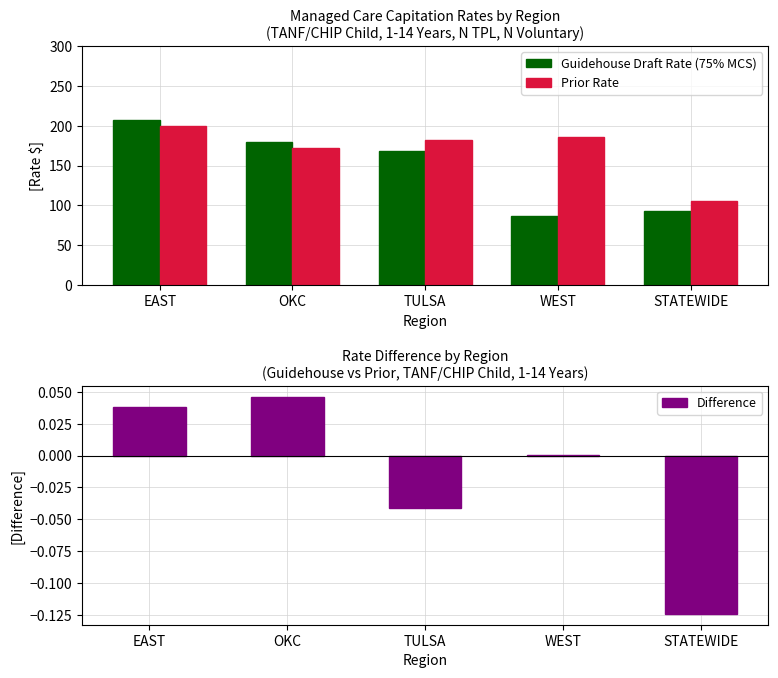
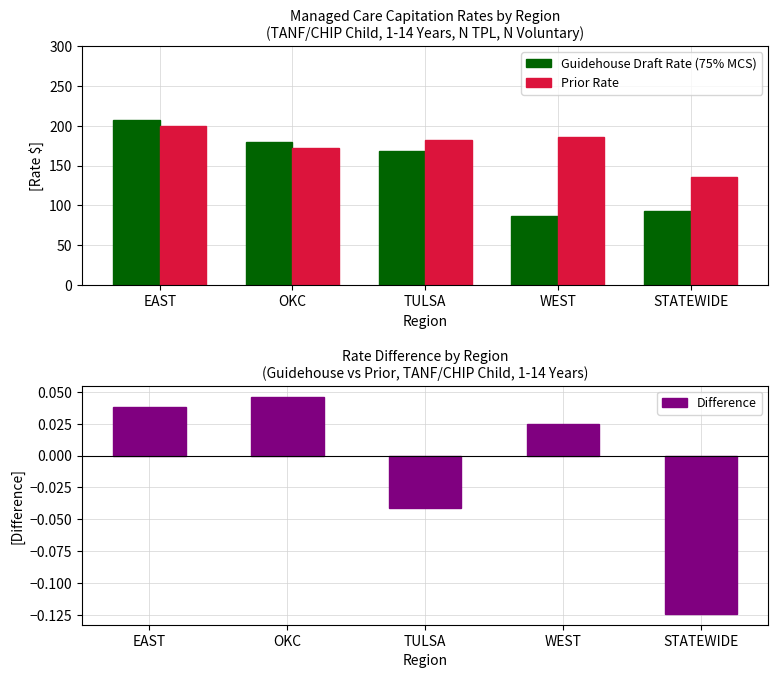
Managed Care Capitation Rates by Region (TANF/CHIP Child, 1-14 Years, N TPL, N Voluntary), Prior Rate, STATEWIDE: 110 -> 140
Rate Difference by Region (Guidehouse vs Prior, TANF/CHIP Child, 1-14 Years), WEST: 0.000 -> 0.025
